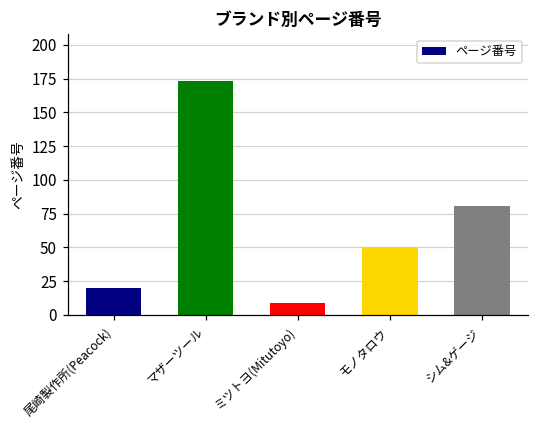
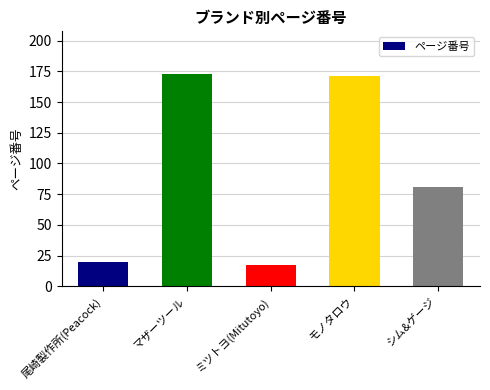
ミツトヨ(Mitutoyo): 9 -> 17
モノタロウ: 50 -> 171
